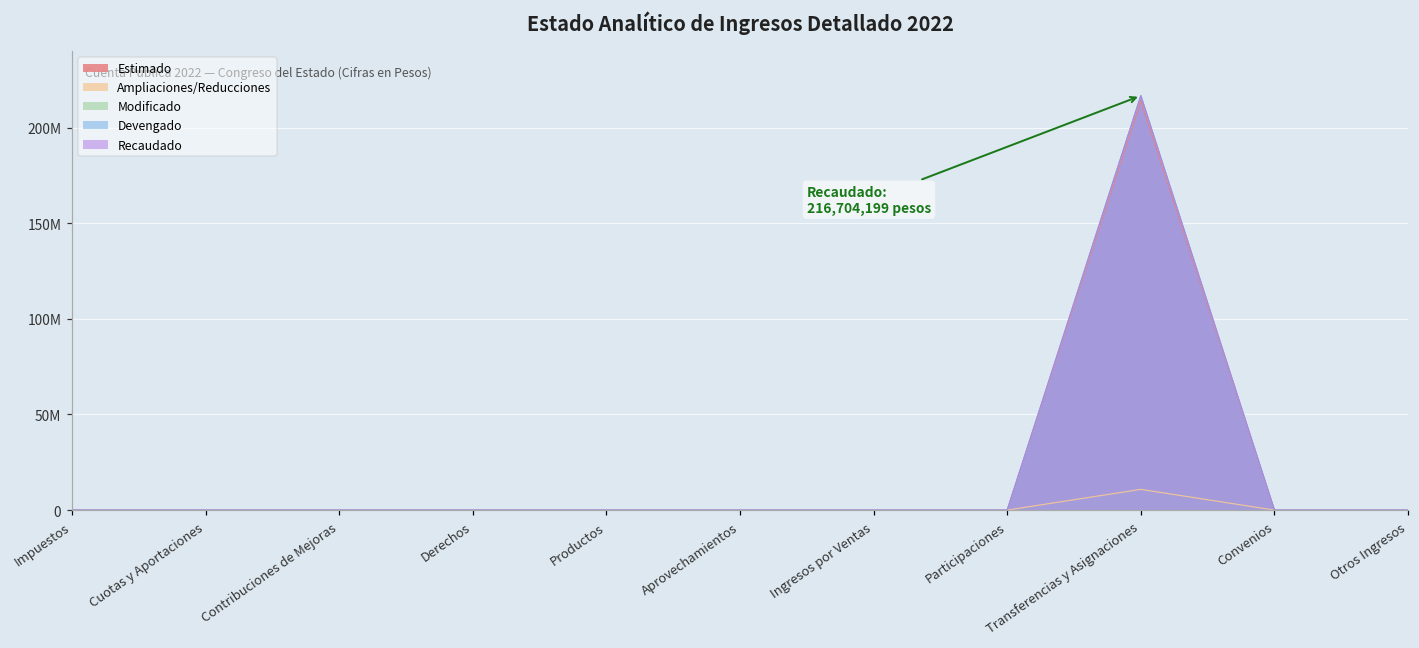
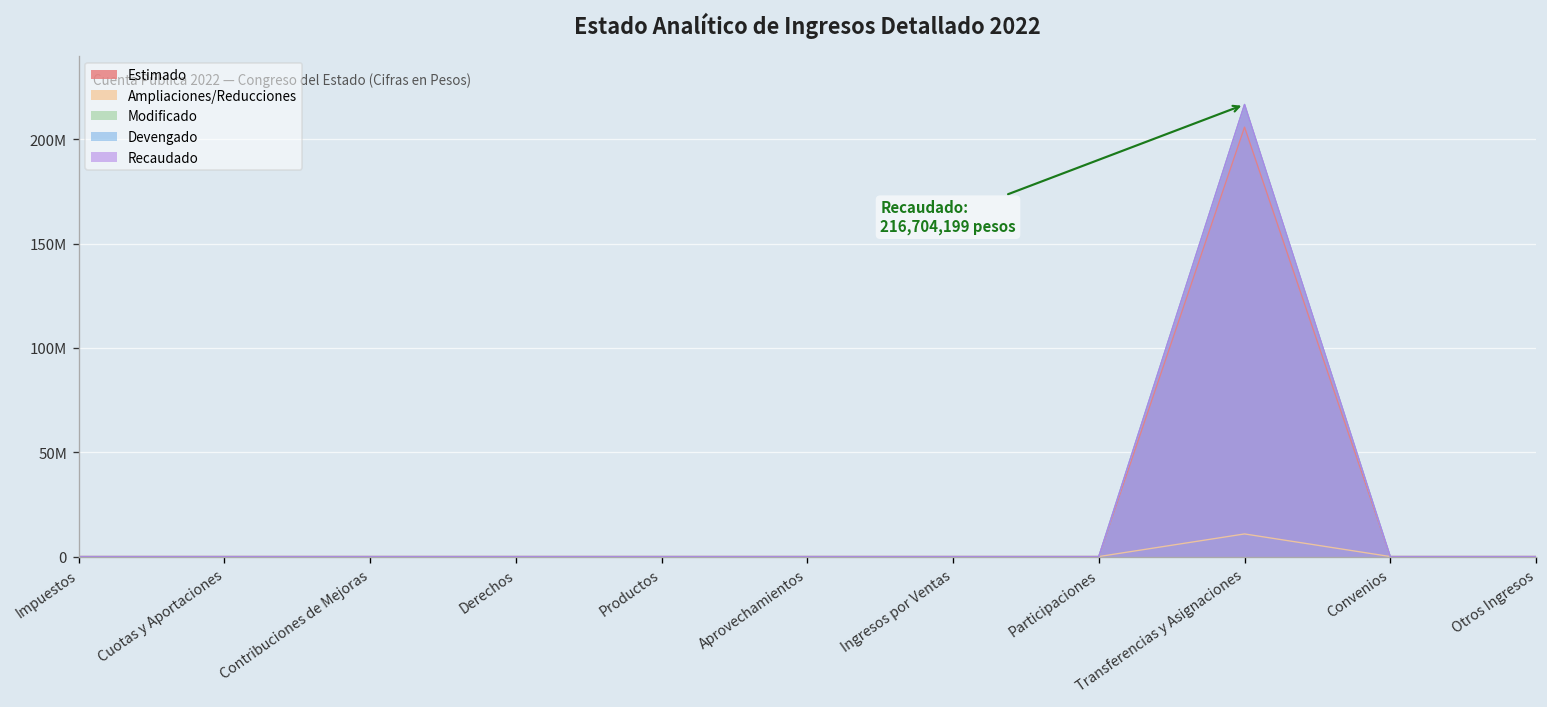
Estimado, Transferencias y Asignaciones: 214000000 -> 206000000
